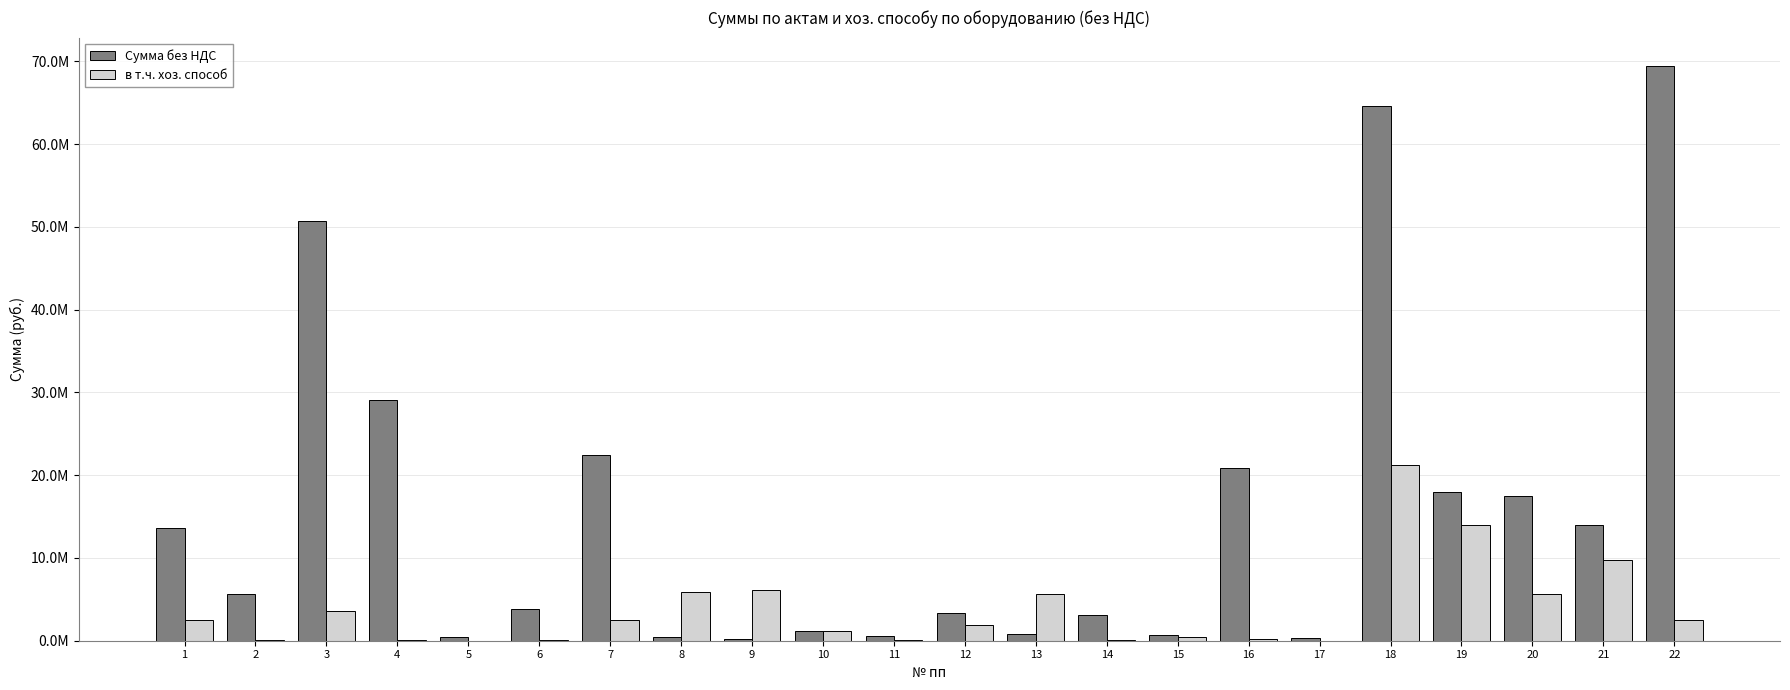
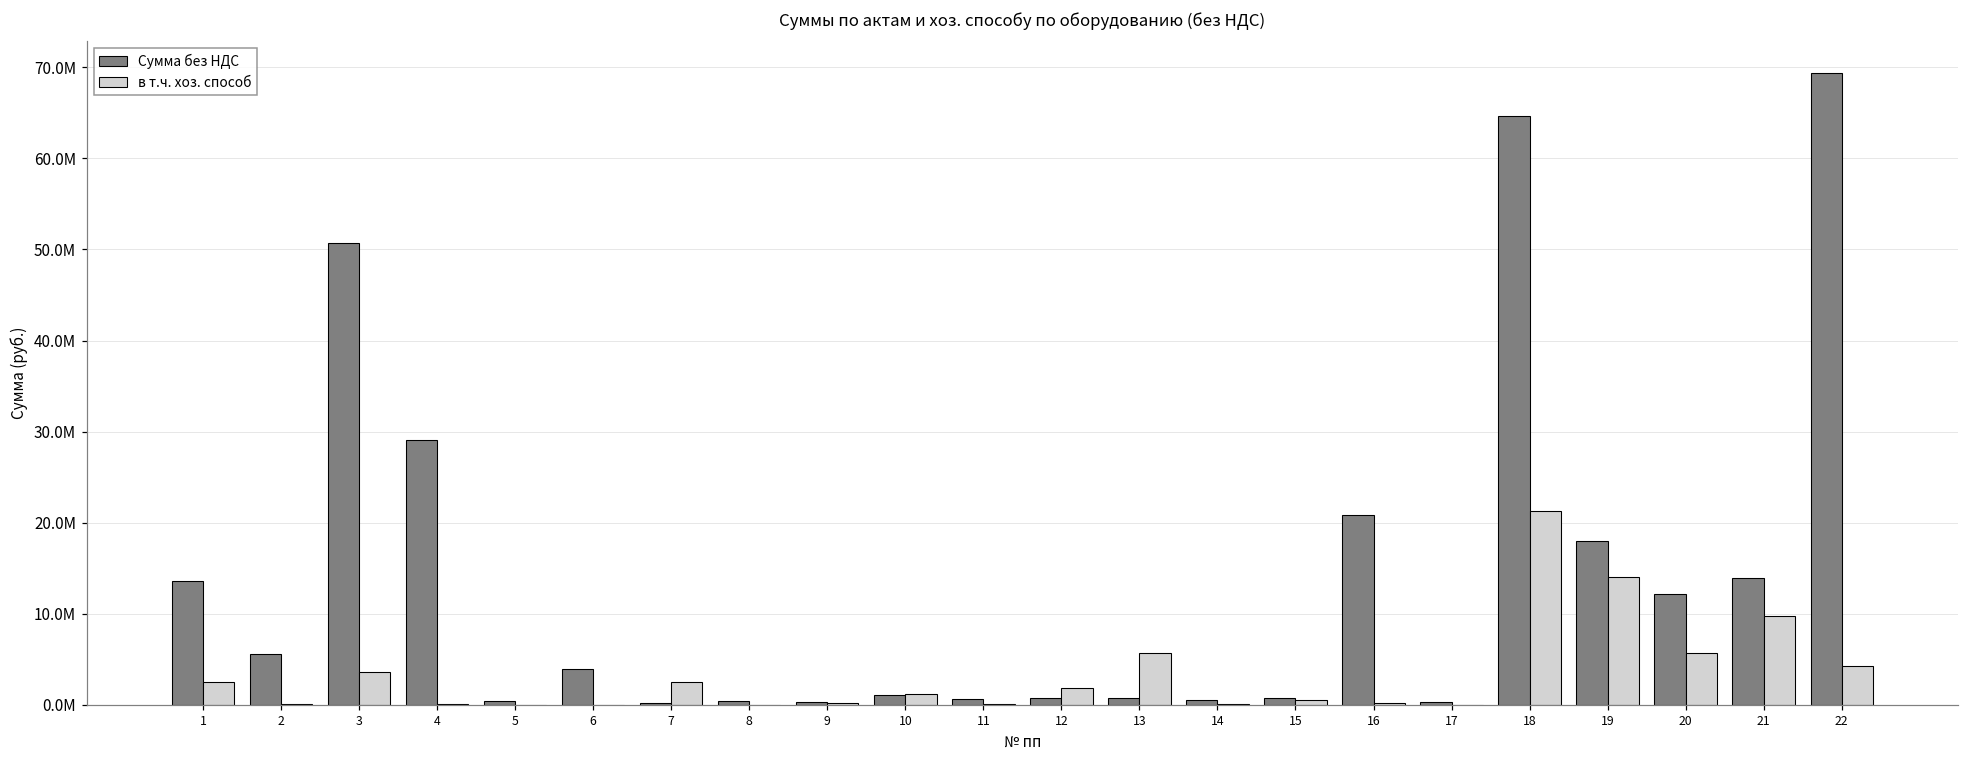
Сумма без НДС, 7: 22000000 -> 0
в т.ч. хоз. способ, 8: 6000000 -> 0
в т.ч. хоз. способ, 9: 6000000 -> 0
Сумма без НДС, 12: 3000000 -> 1000000
Сумма без НДС, 14: 3000000 -> 1000000
Сумма без НДС, 20: 17000000 -> 12000000
в т.ч. хоз. способ, 22: 2000000 -> 4000000
